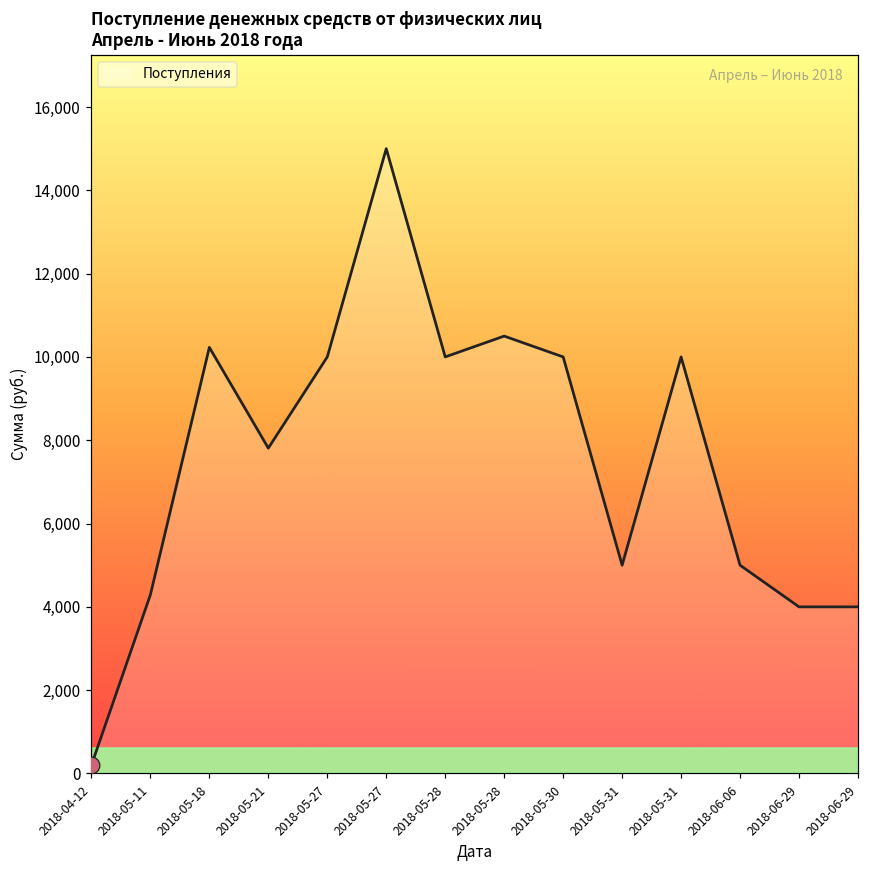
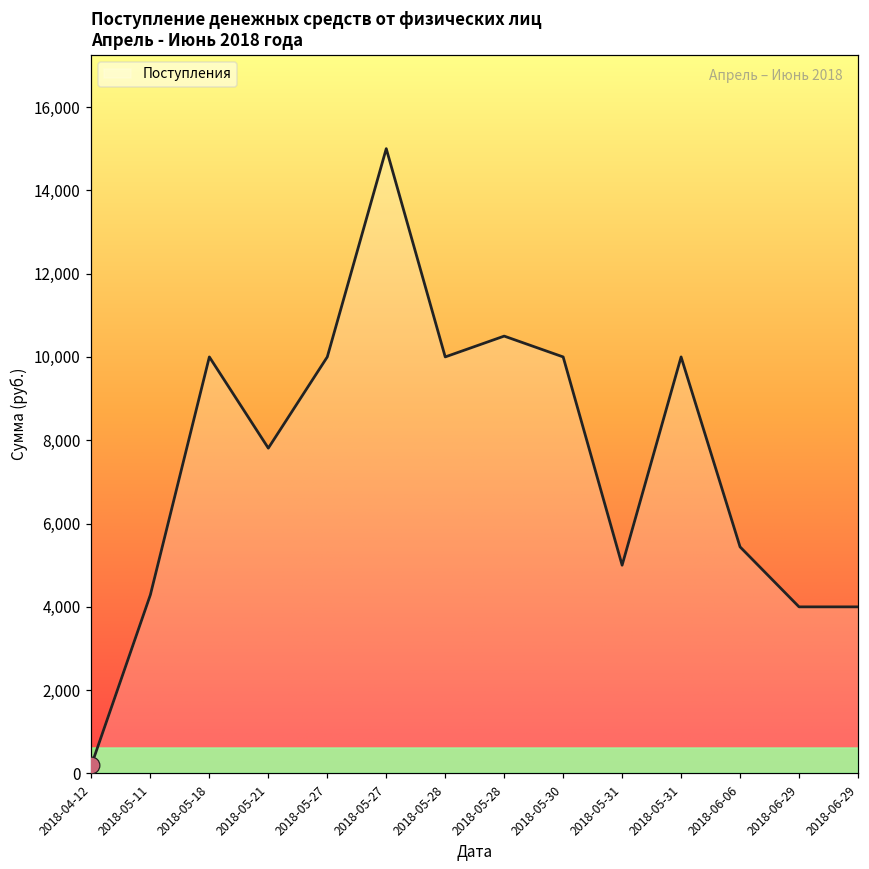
Поступления, 2018-05-18: 10,200 -> 10,000
Поступления, 2018-06-06: 5,000 -> 5,400
